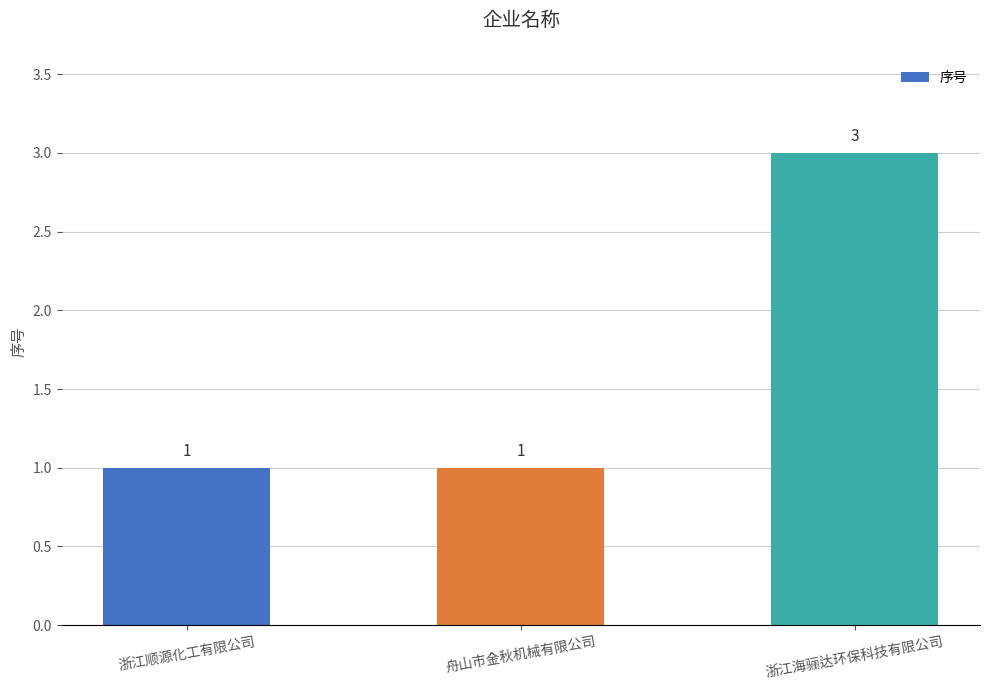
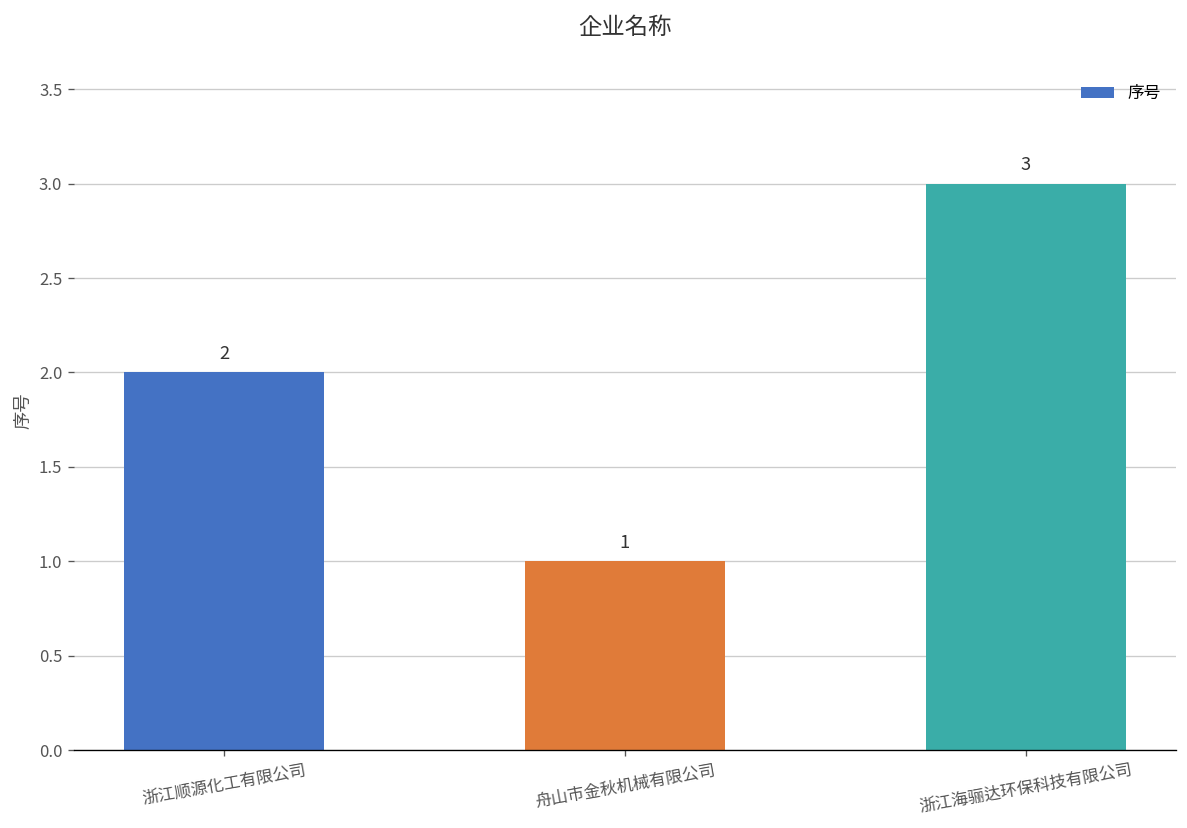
浙江顺源化工有限公司: 1 -> 2
